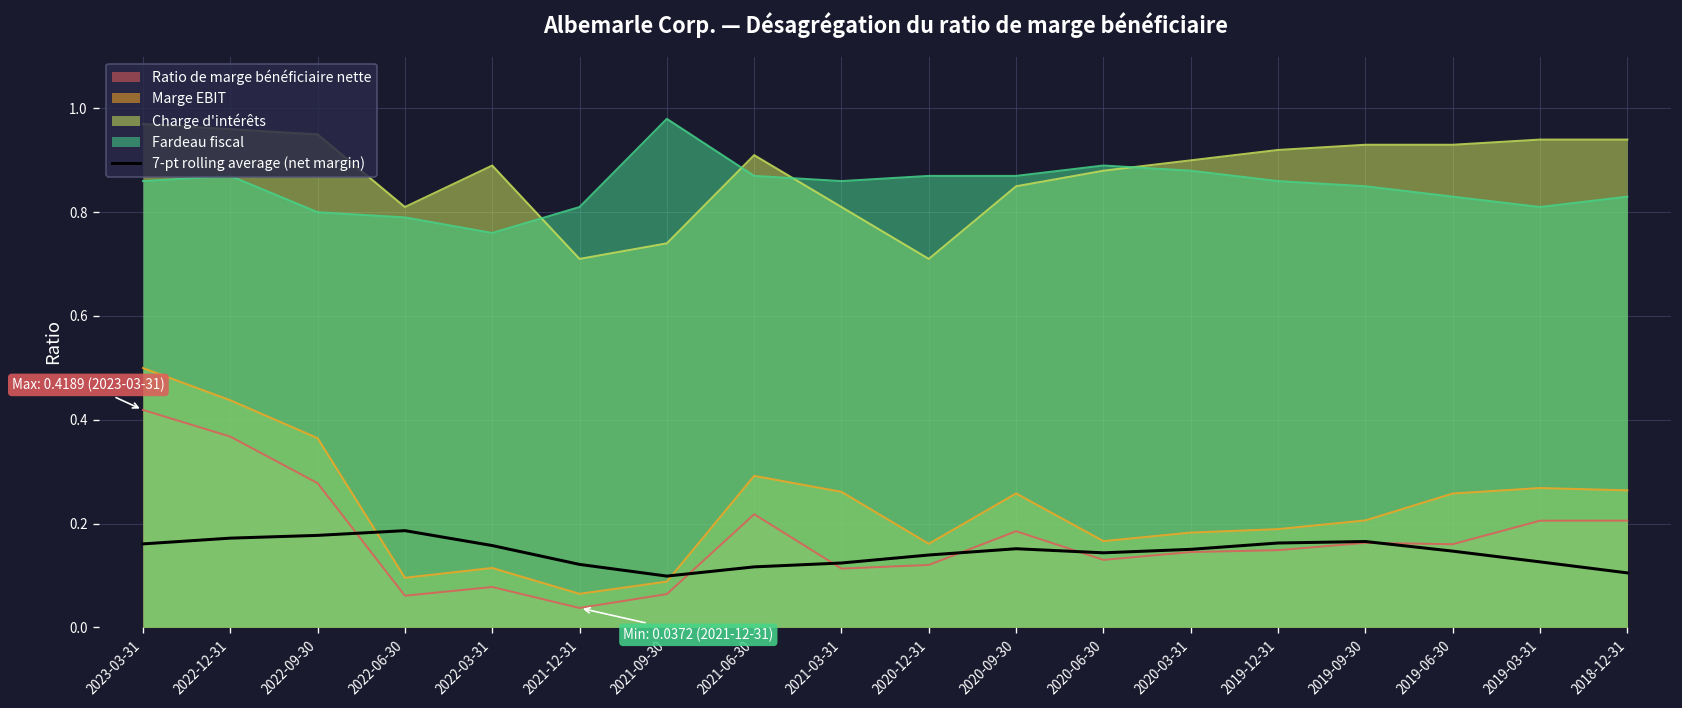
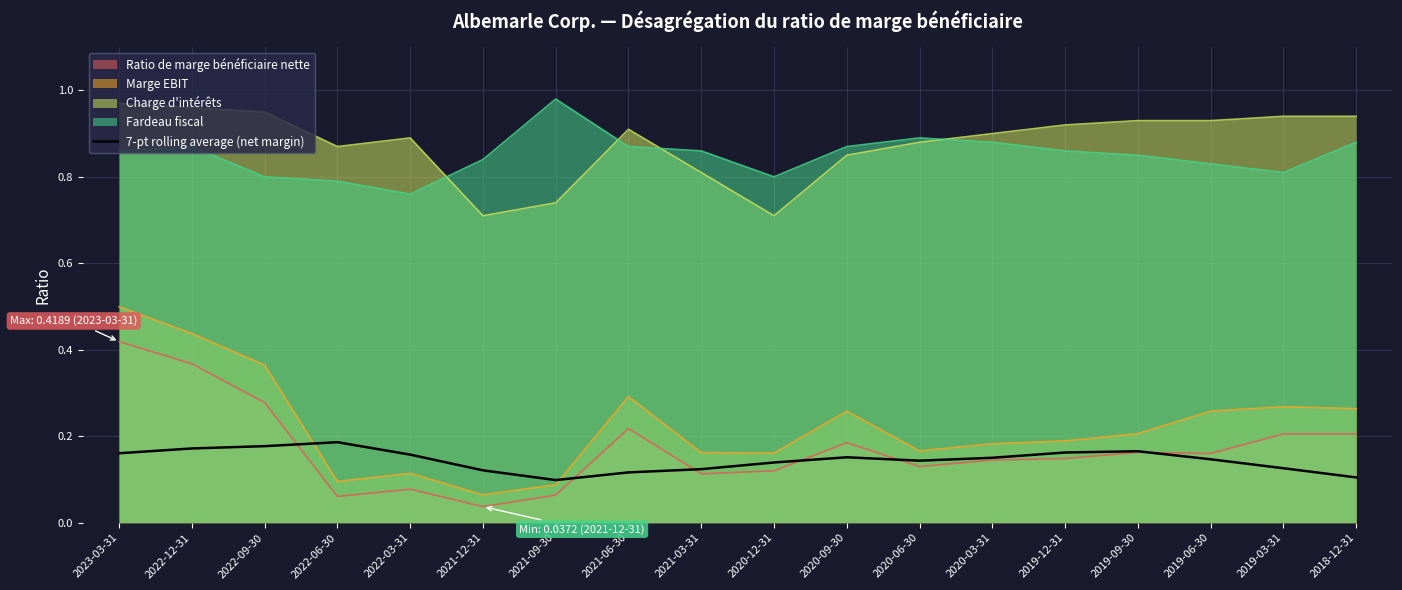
Charge d'intérêts, 2022-06-30: 0.81 -> 0.87
Fardeau fiscal, 2021-12-31: 0.81 -> 0.84
Marge EBIT, 2021-03-31: 0.26 -> 0.16
Fardeau fiscal, 2020-12-31: 0.87 -> 0.80
Fardeau fiscal, 2018-12-31: 0.83 -> 0.88
